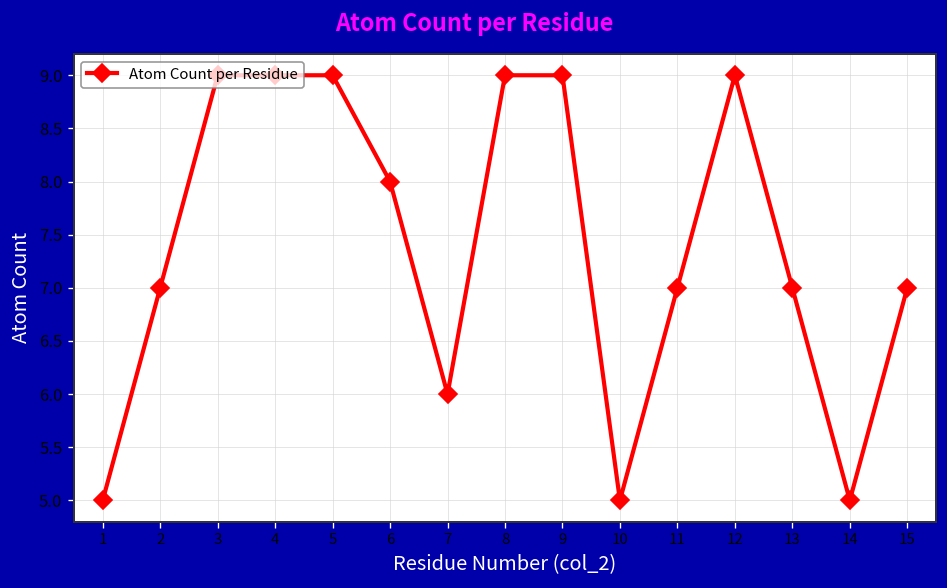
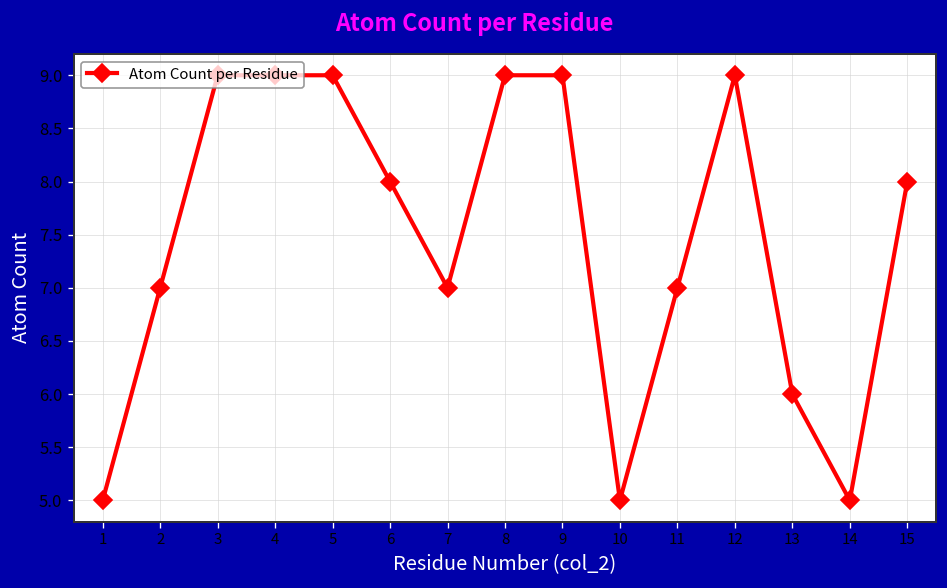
7: 6 -> 7
13: 7 -> 6
15: 7 -> 8
